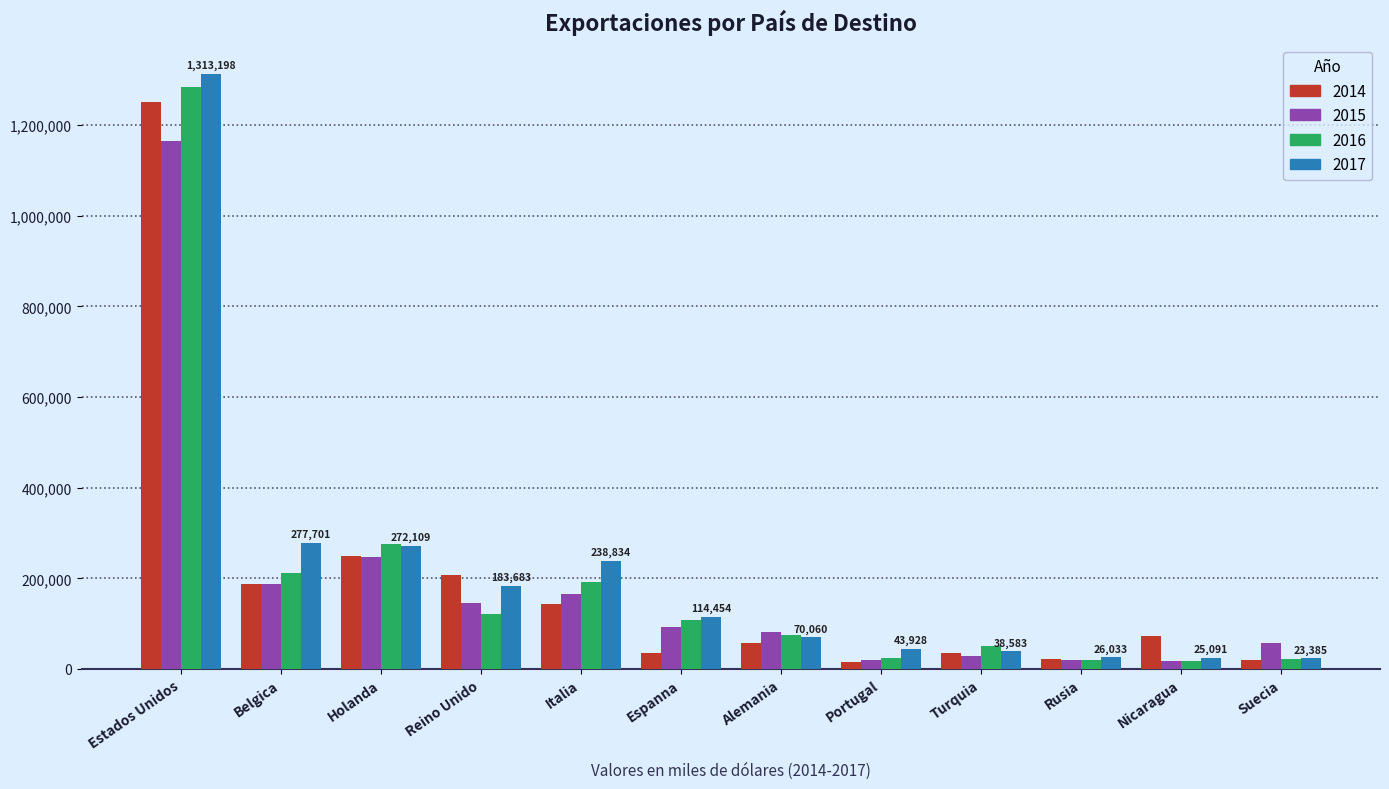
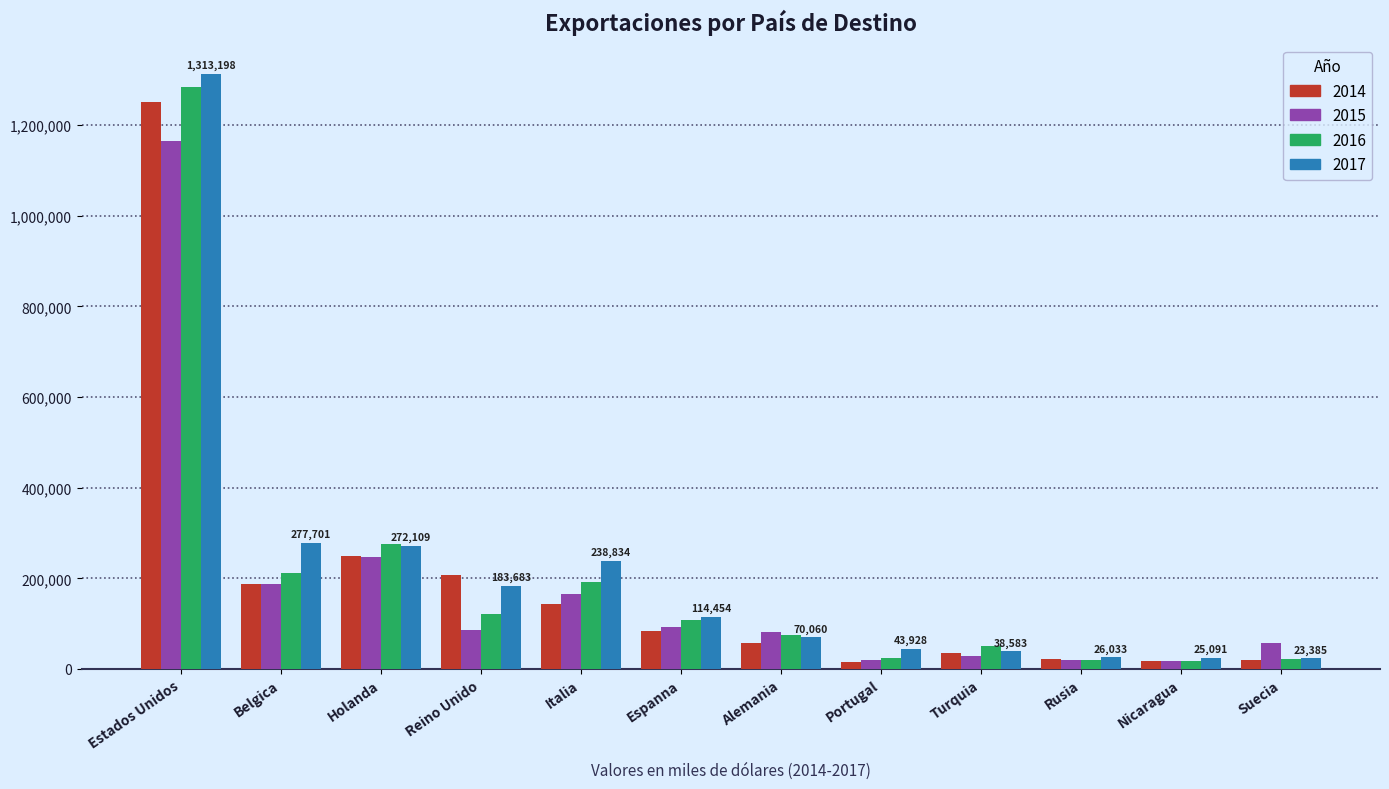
2015, Reino Unido: 150,000 -> 90,000
2014, Espanna: 30,000 -> 80,000
2014, Nicaragua: 70,000 -> 20,000
